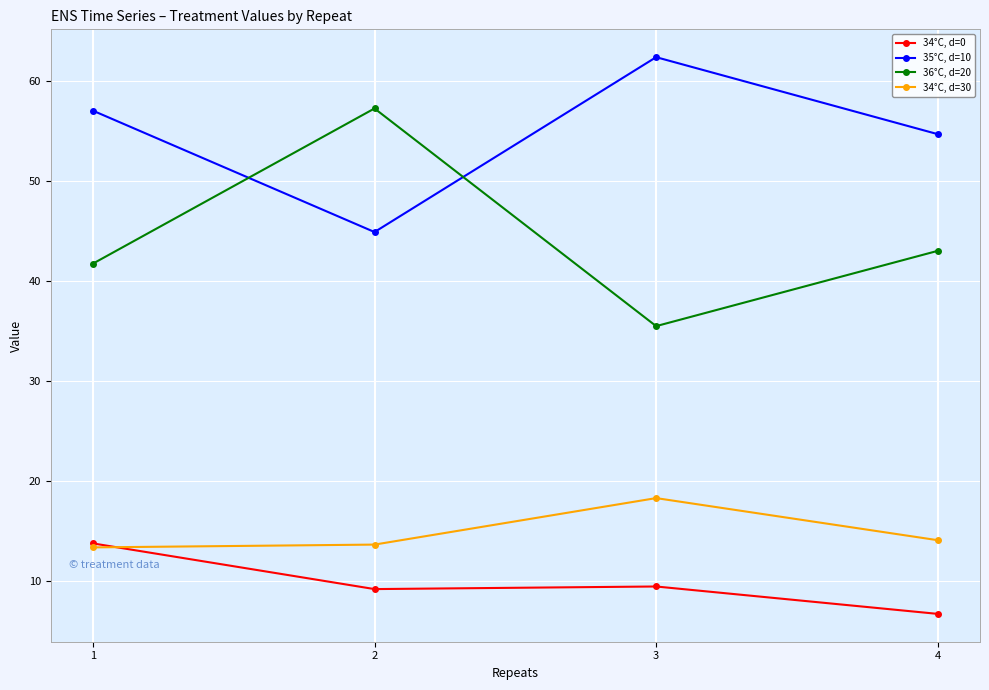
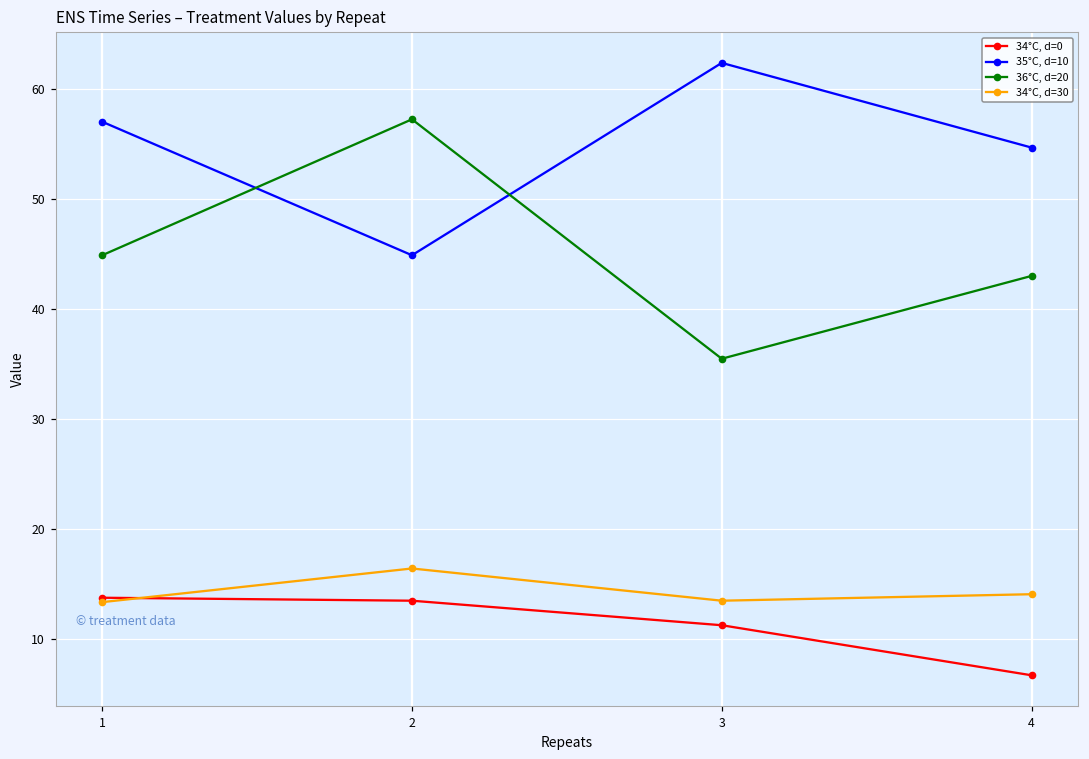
36°C, d=20, 1: 42 -> 45
34°C, d=0, 2: 9 -> 14
34°C, d=30, 2: 14 -> 16
34°C, d=0, 3: 9 -> 11
34°C, d=30, 3: 18 -> 14
